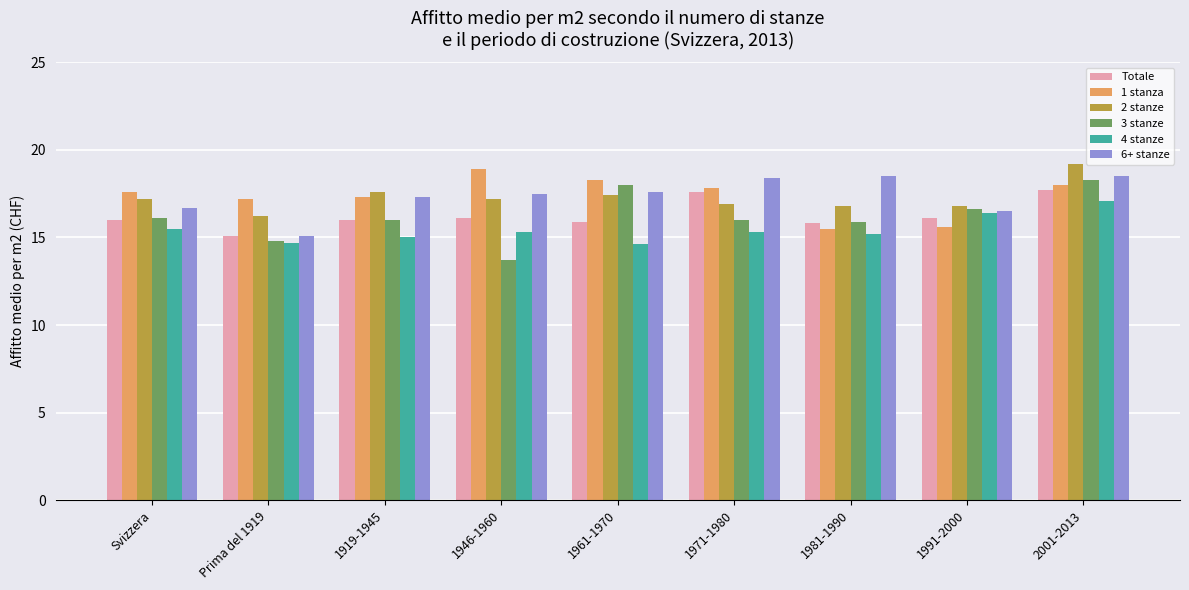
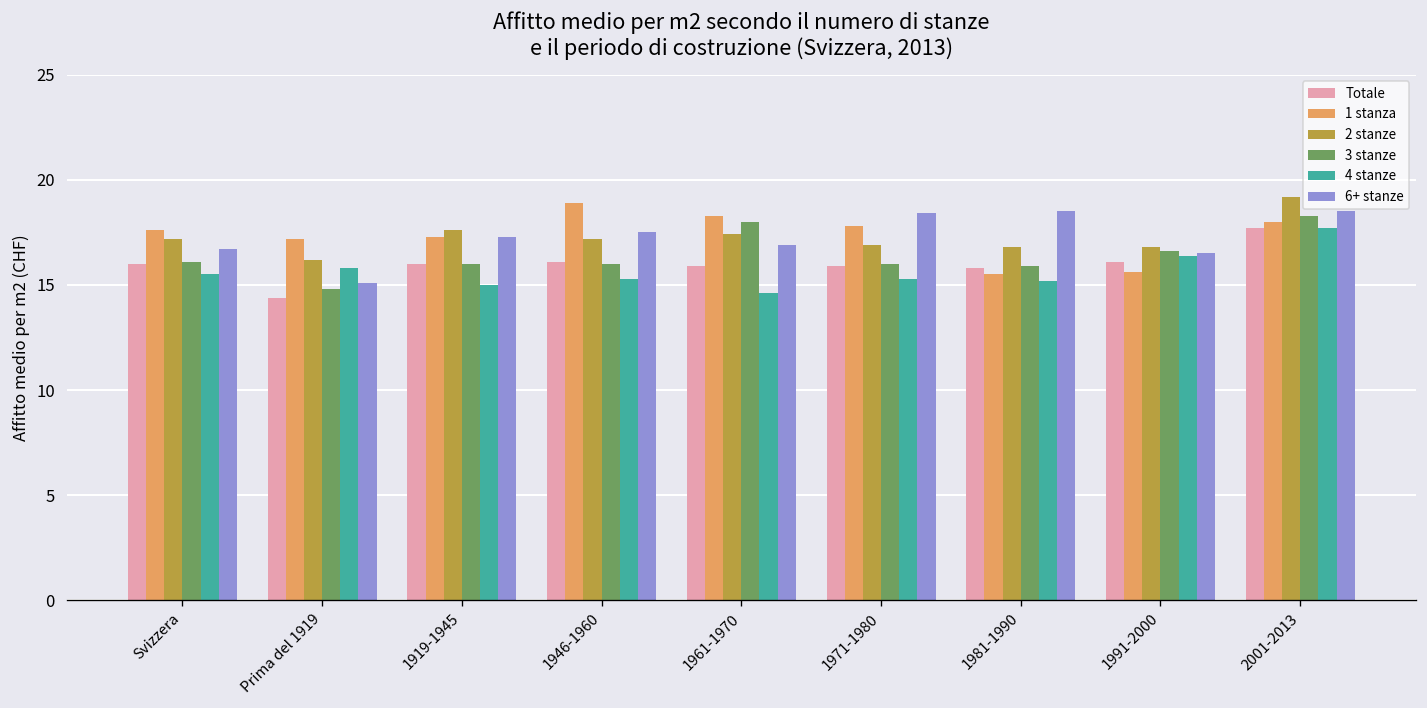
Totale, Prima del 1919: 15.1 -> 14.4
4 stanze, Prima del 1919: 14.7 -> 15.8
3 stanze, 1946-1960: 13.7 -> 16.0
6+ stanze, 1961-1970: 17.6 -> 16.9
Totale, 1971-1980: 17.6 -> 15.9
4 stanze, 2001-2013: 17.1 -> 17.7
